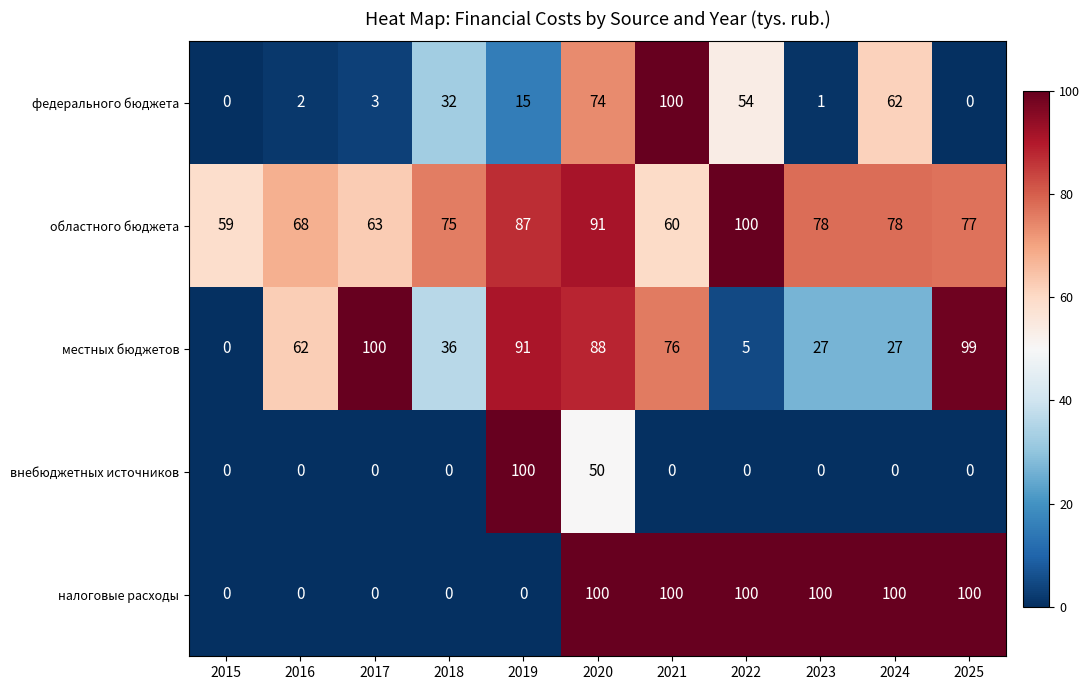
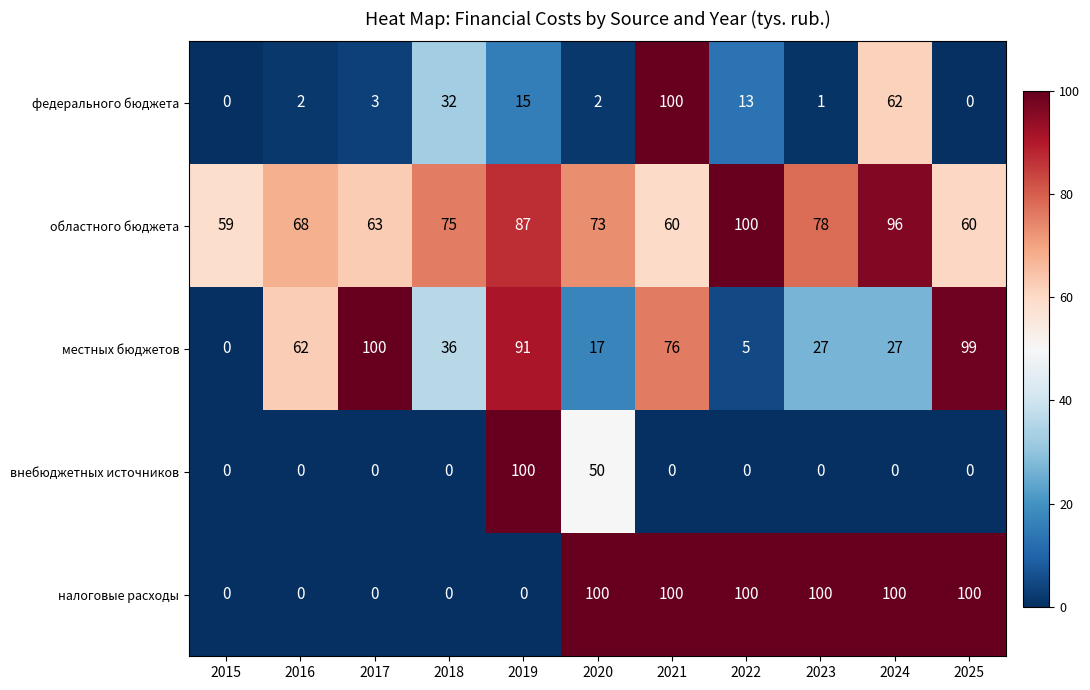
федерального бюджета, 2020: 74 -> 2
федерального бюджета, 2022: 54 -> 13
областного бюджета, 2020: 91 -> 73
областного бюджета, 2024: 78 -> 96
областного бюджета, 2025: 77 -> 60
местных бюджетов, 2020: 88 -> 17
